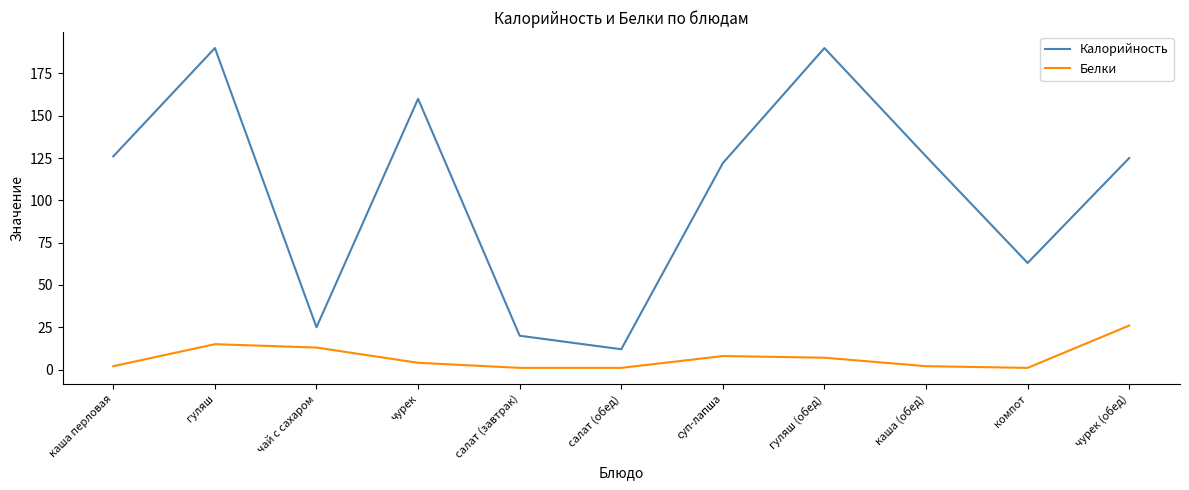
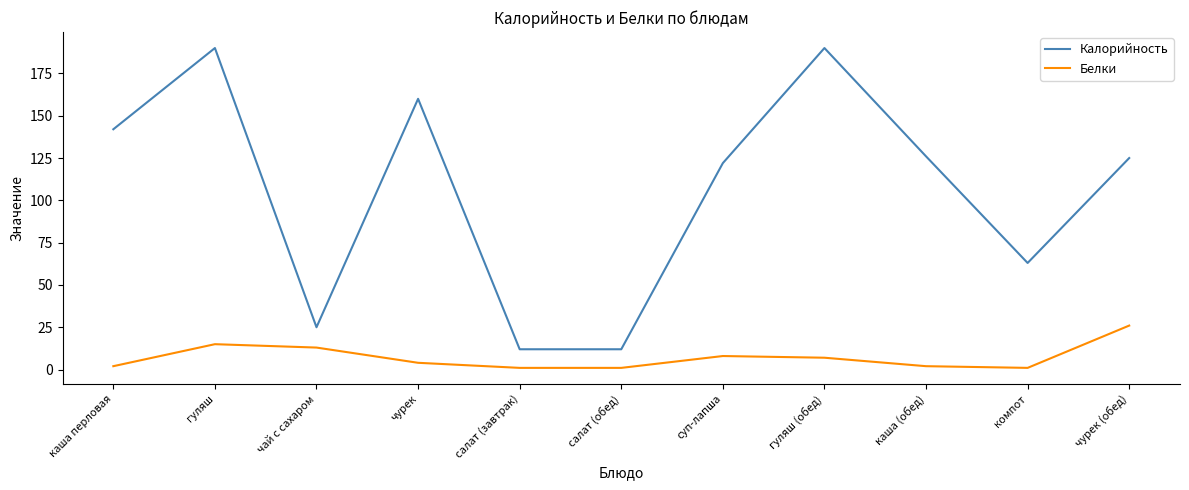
Калорийность, каша перловая: 126 -> 142
Калорийность, салат (завтрак): 20 -> 12
